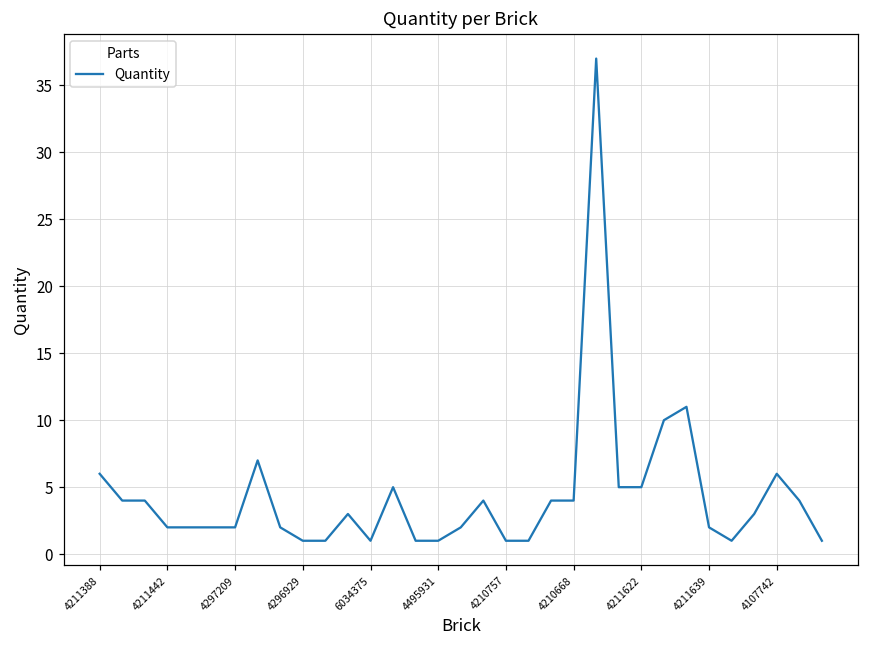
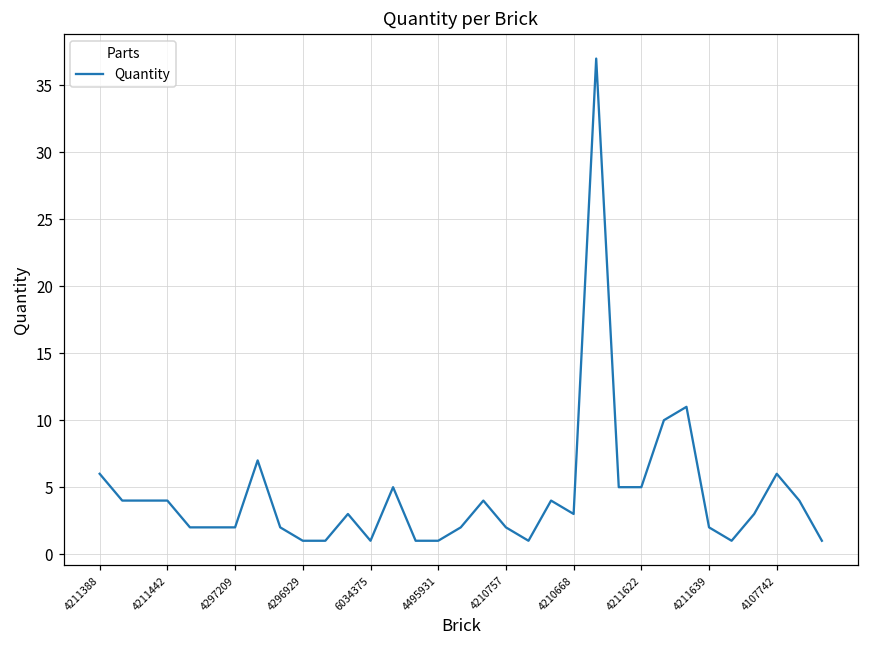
4211442: 2 -> 4
4210757: 1 -> 2
4210668: 4 -> 3
